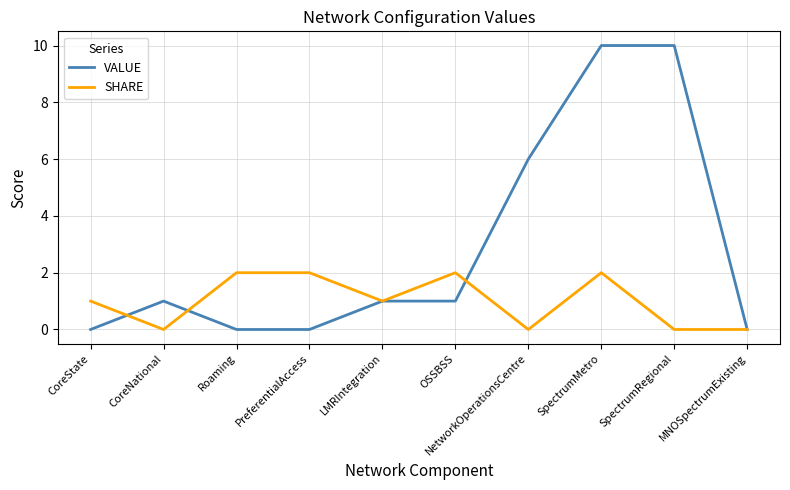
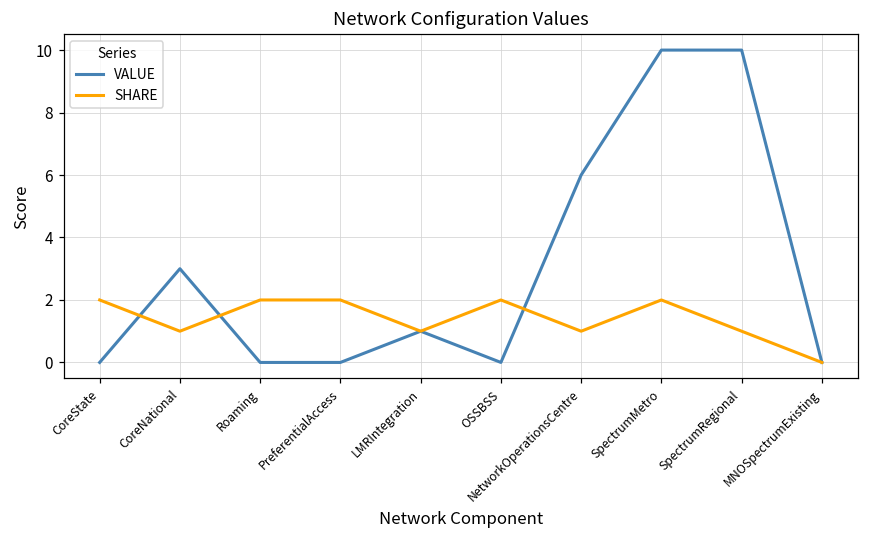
SHARE, CoreState: 1 -> 2
VALUE, CoreNational: 1 -> 3
SHARE, CoreNational: 0 -> 1
VALUE, OSSBSS: 1 -> 0
SHARE, NetworkOperationsCentre: 0 -> 1
SHARE, SpectrumRegional: 0 -> 1
